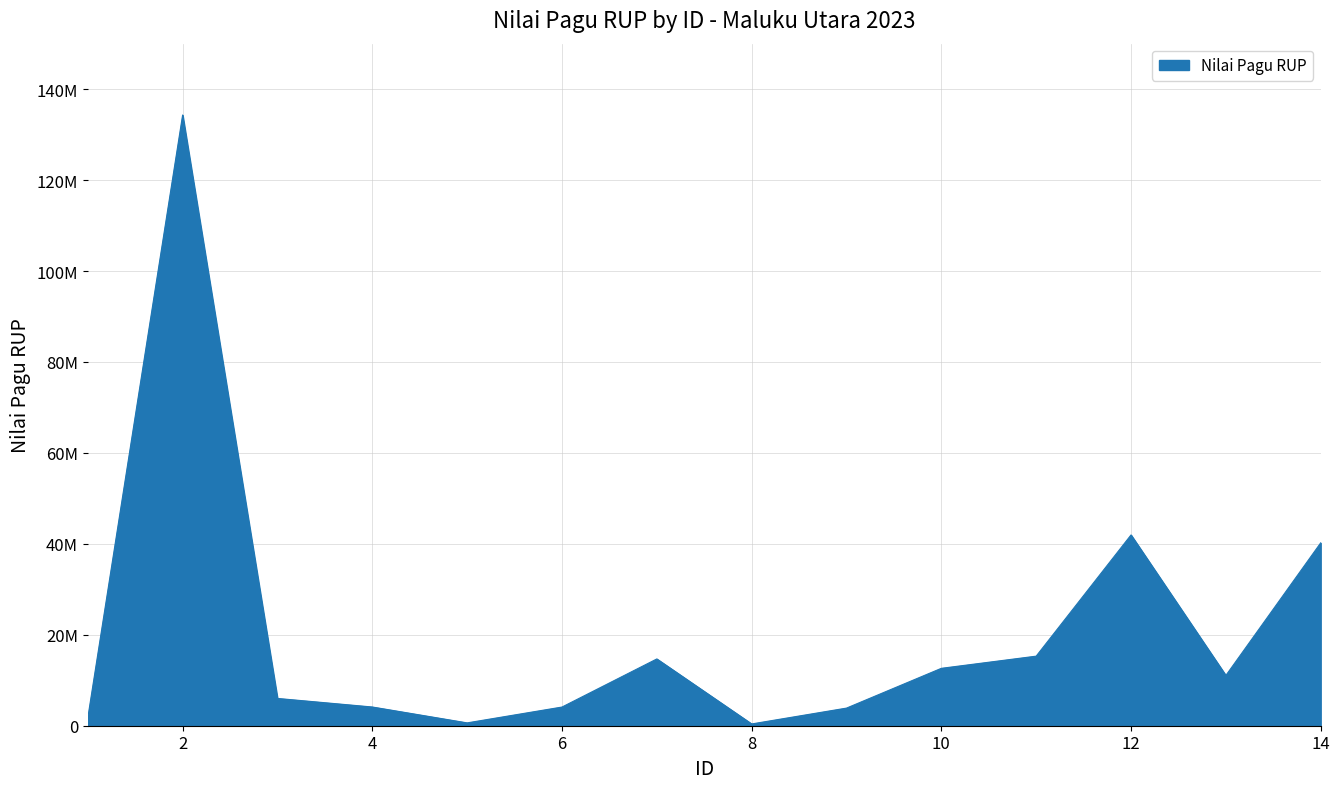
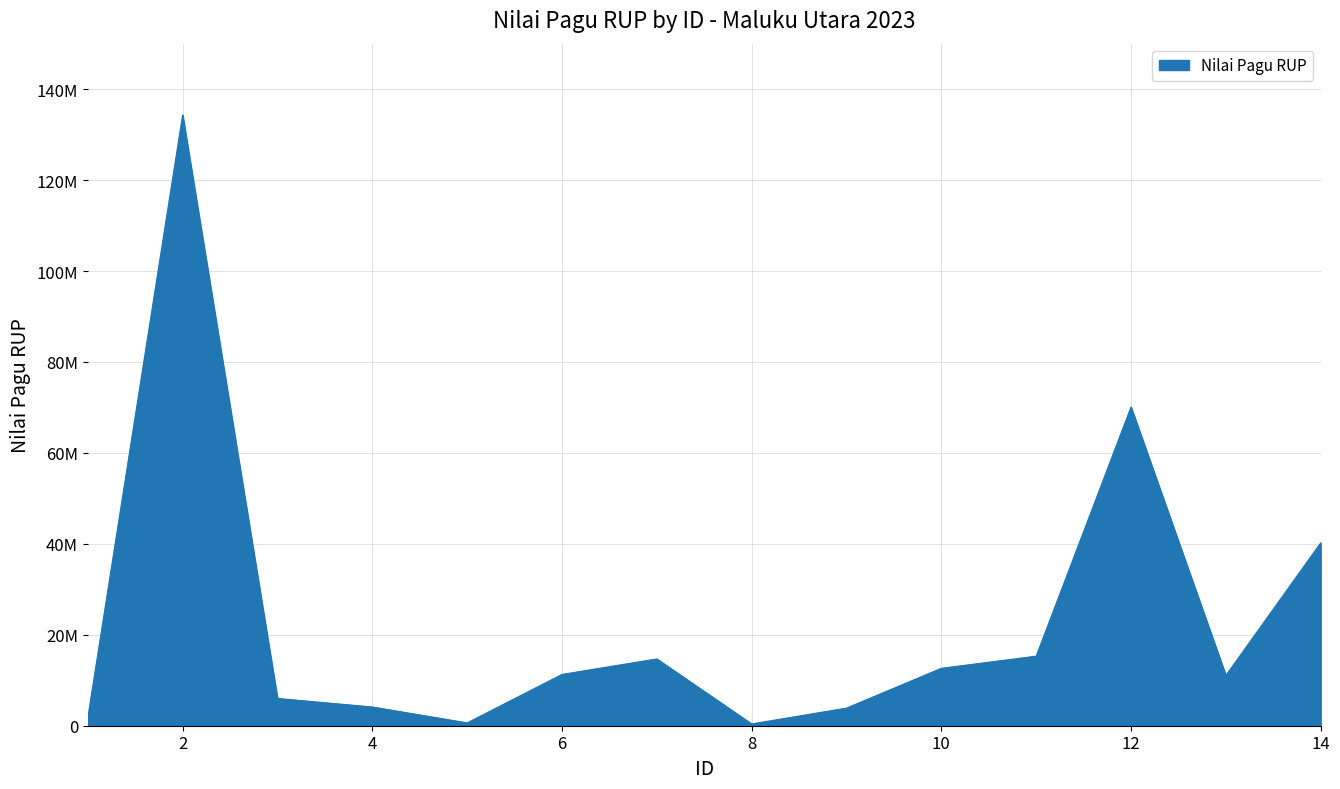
6: 4000000 -> 11000000
12: 42000000 -> 70000000
